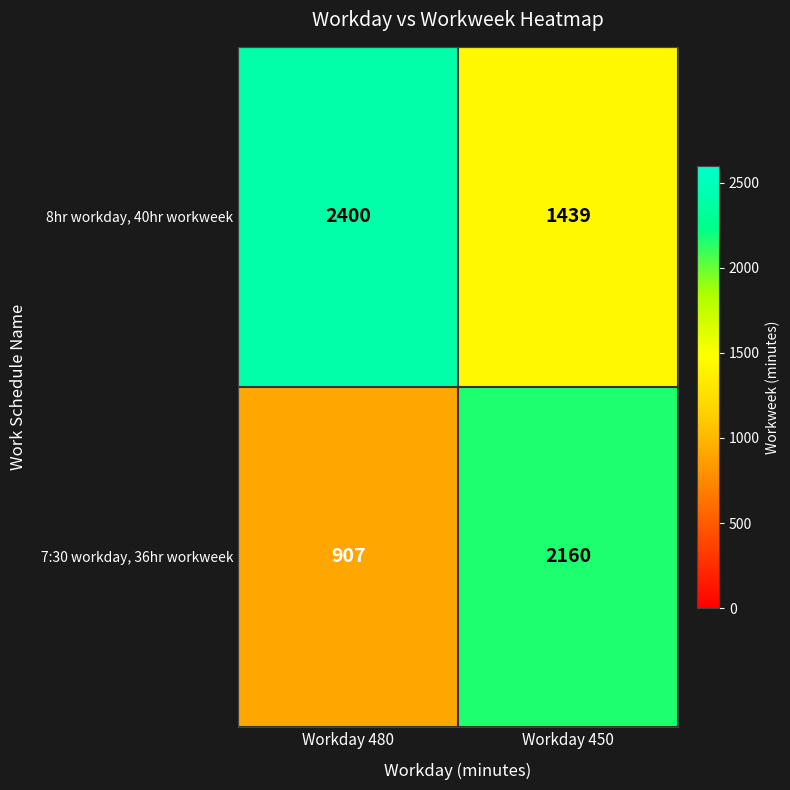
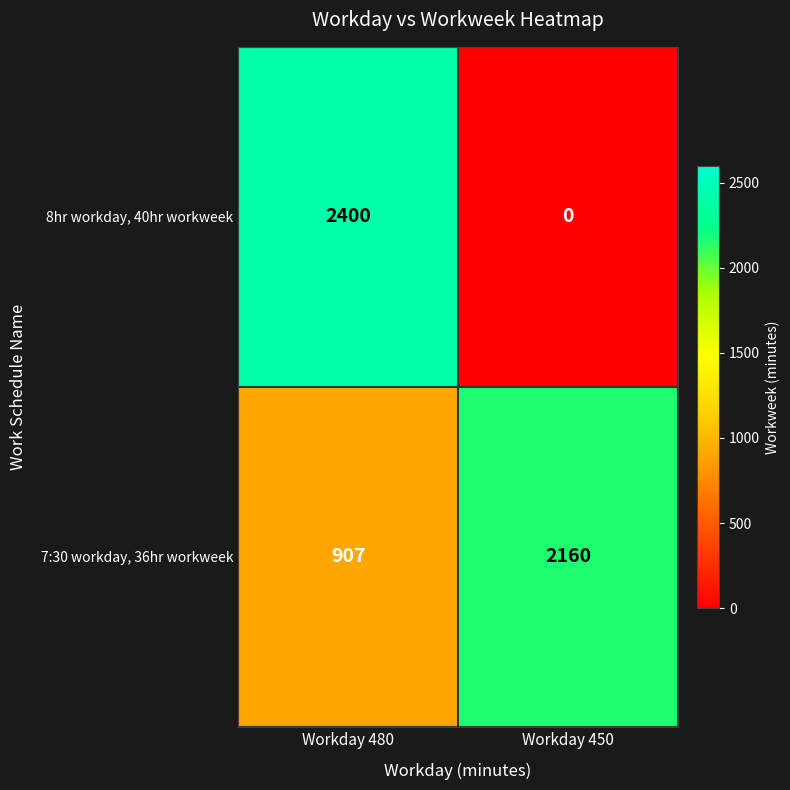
8hr workday, 40hr workweek, Workday 450: 1439 -> 0
